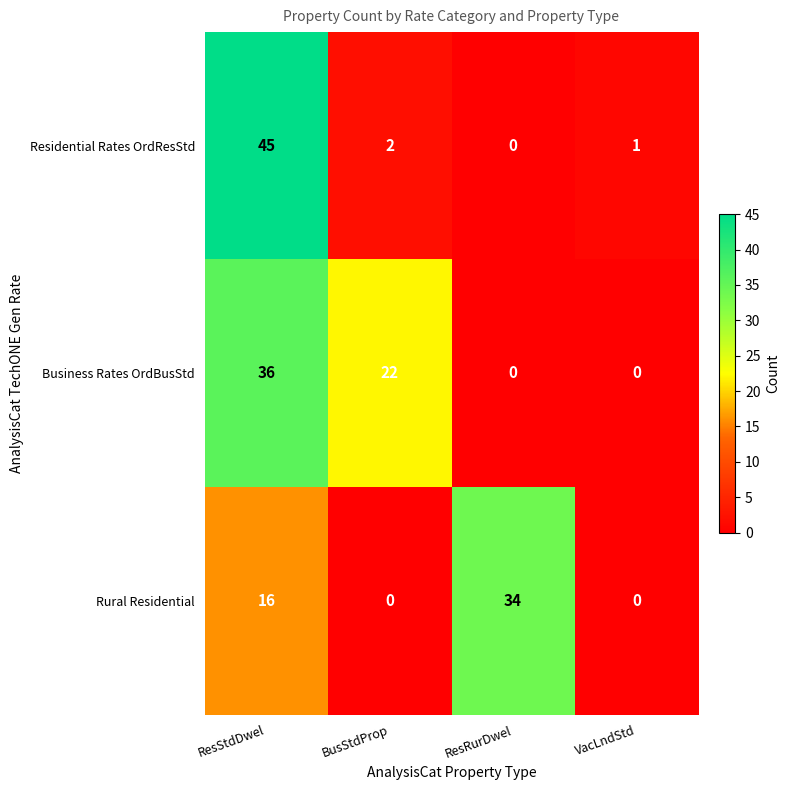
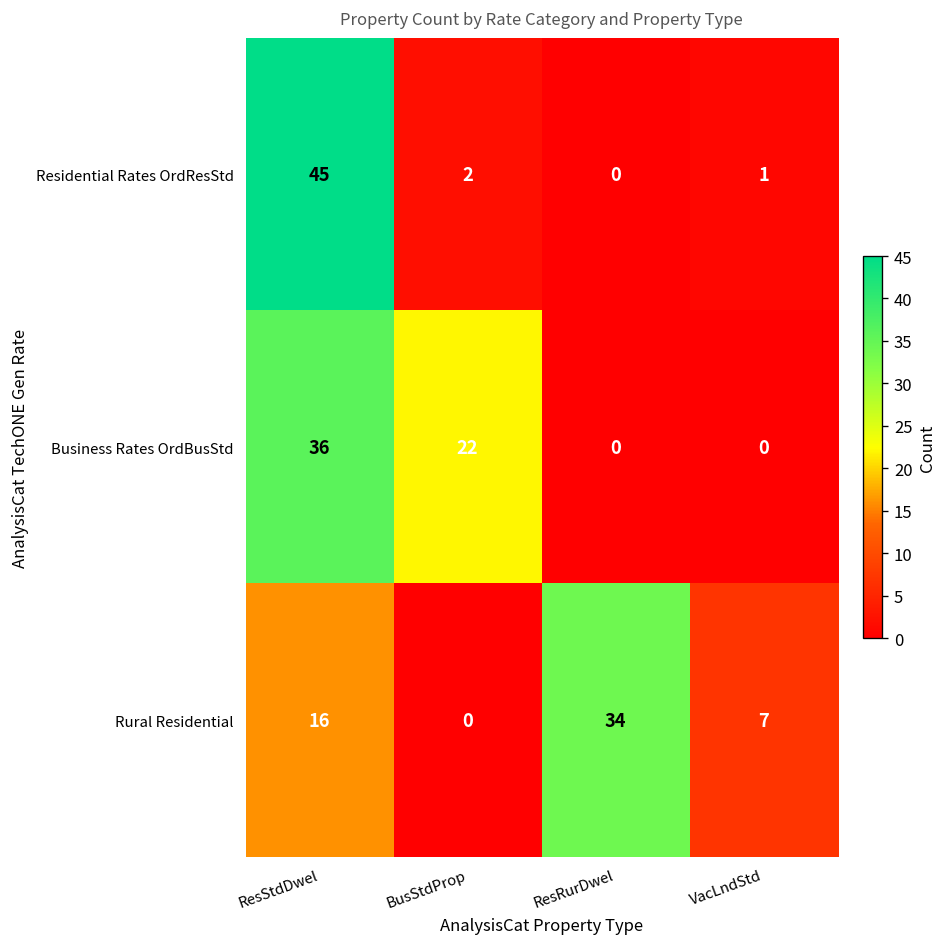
Rural Residential, VacLndStd: 0 -> 7
